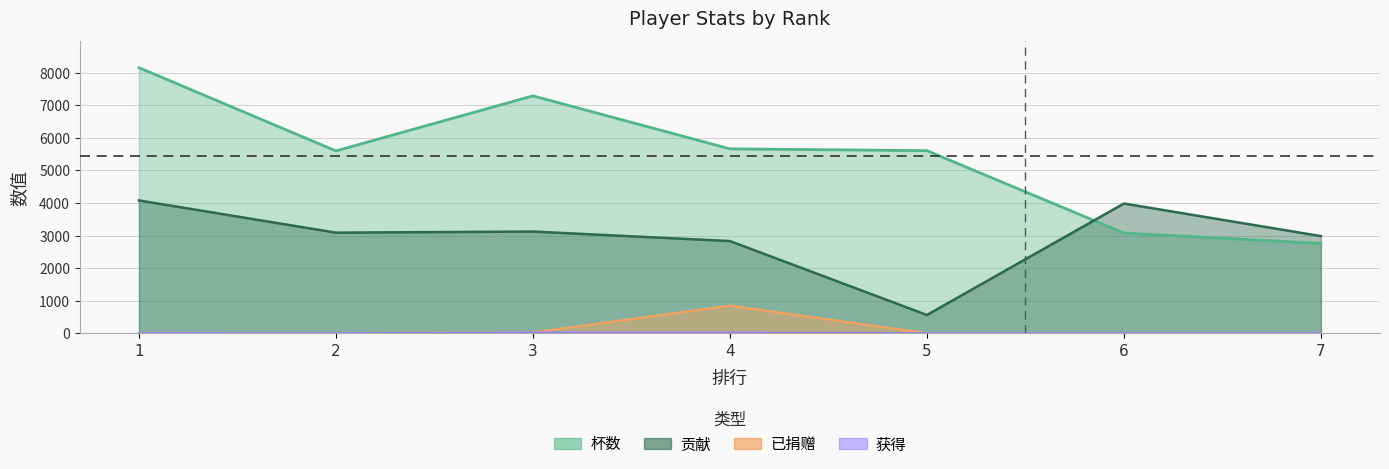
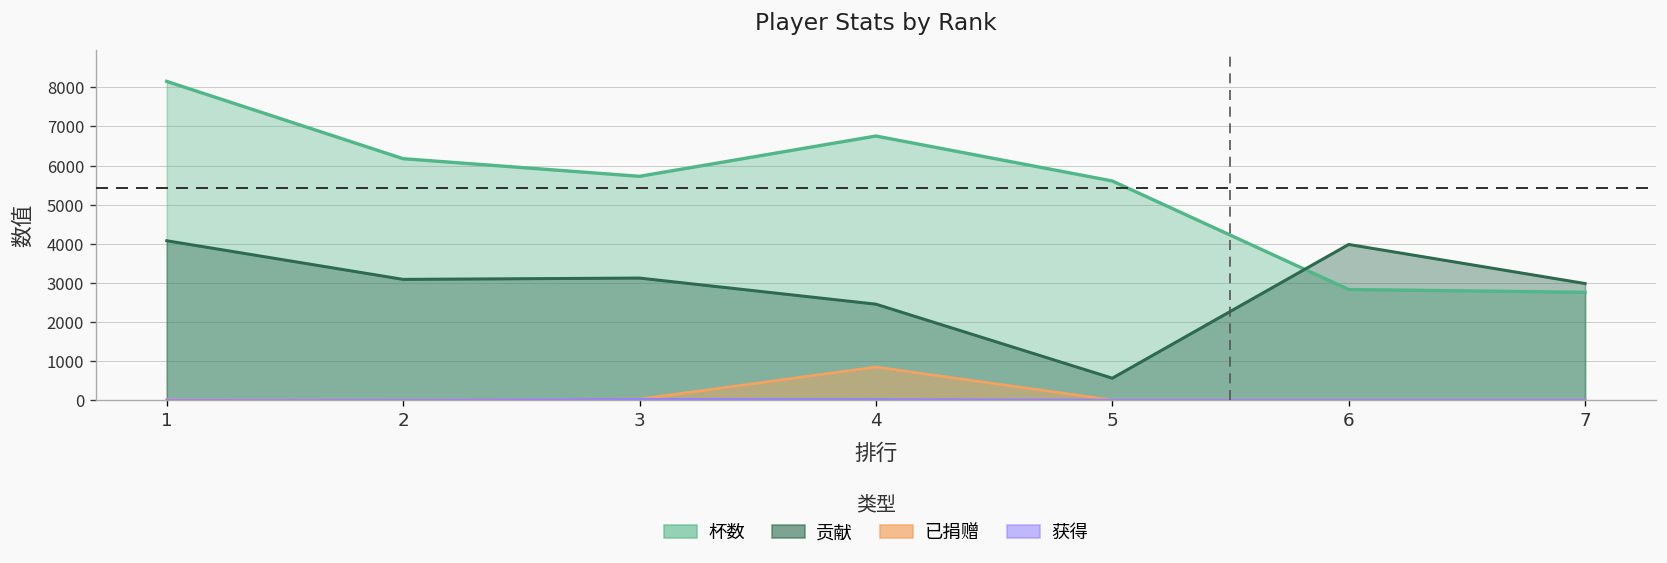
杯数, 2: 5600 -> 6200
杯数, 3: 7300 -> 5700
杯数, 4: 5700 -> 6800
贡献, 4: 2800 -> 2500
杯数, 6: 3100 -> 2800
